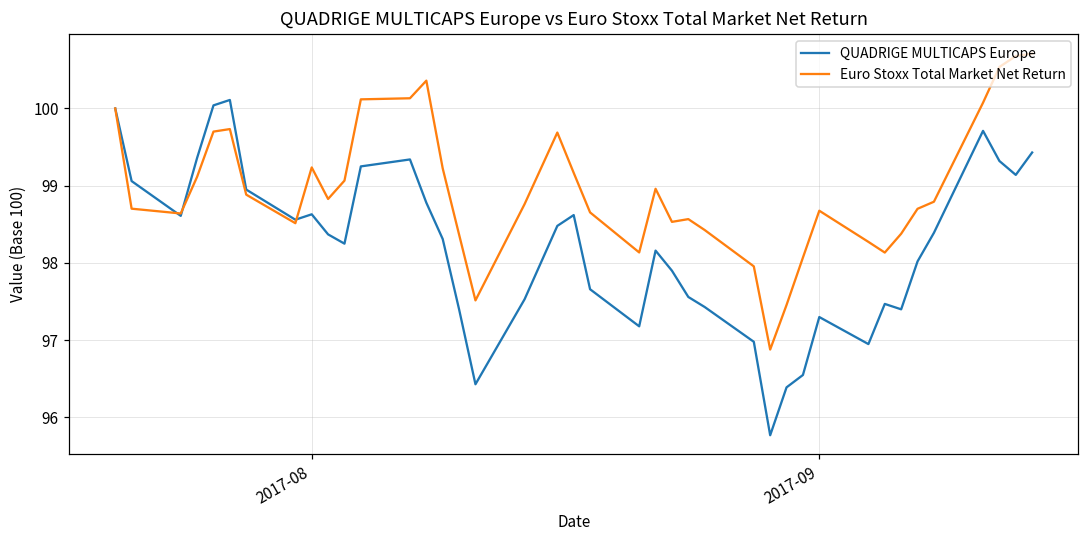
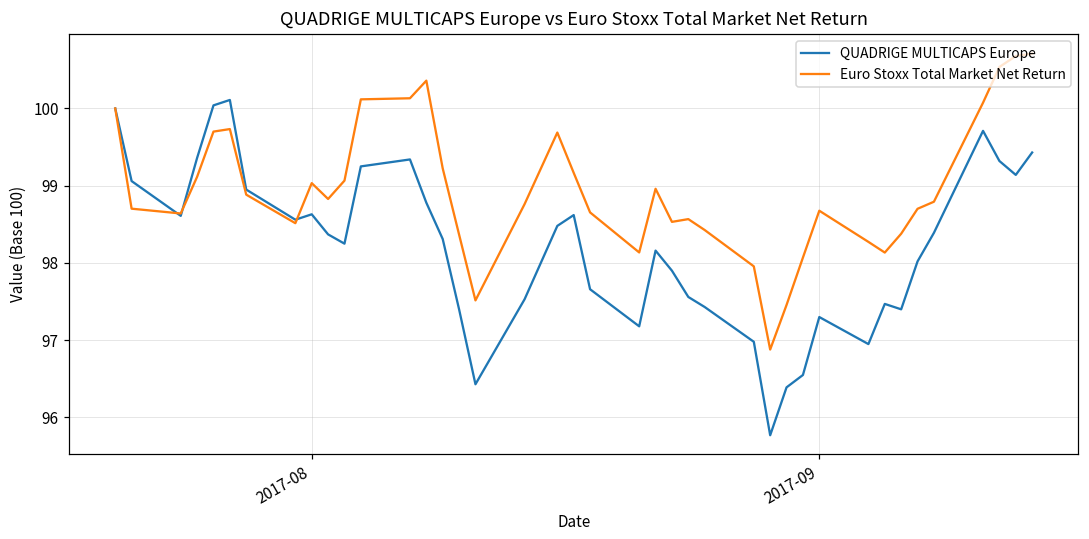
Euro Stoxx Total Market Net Return, 2017-08: 99.2 -> 99.0
